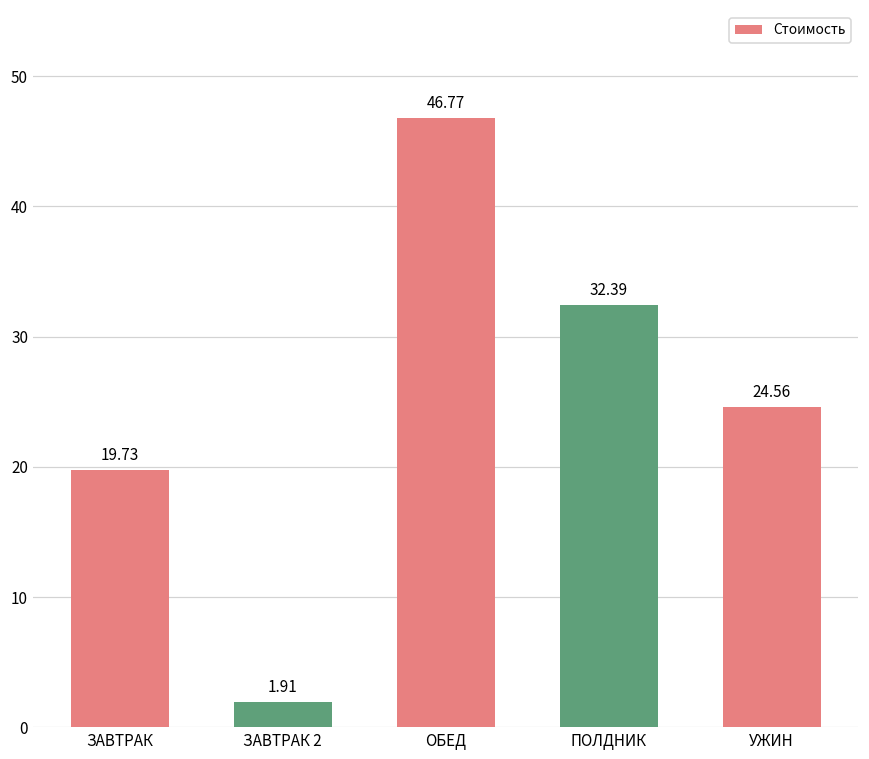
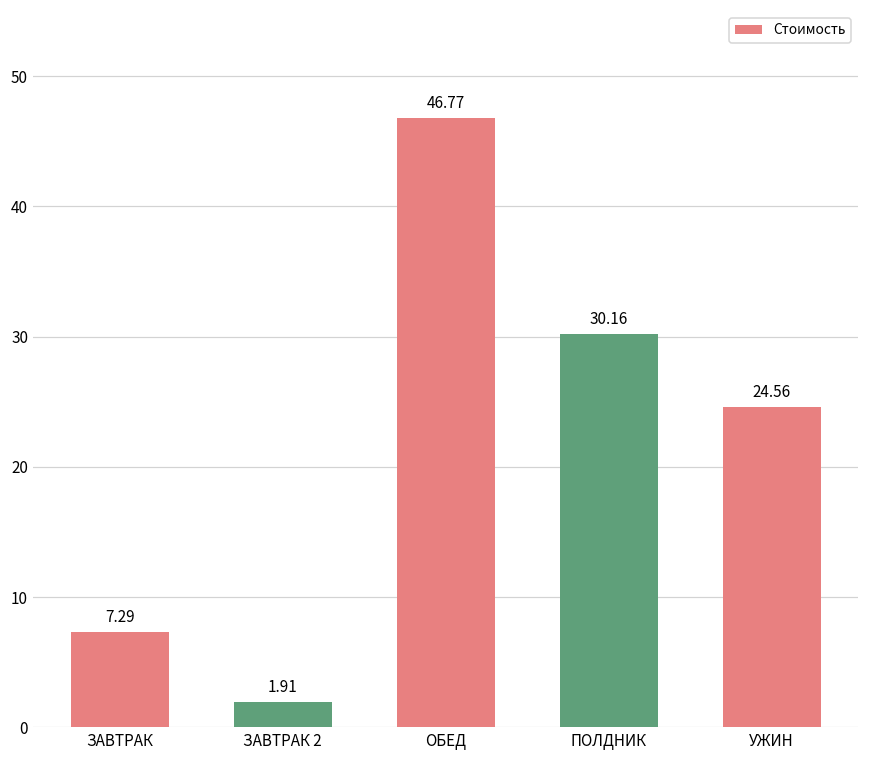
ЗАВТРАК: 19.73 -> 7.29
ПОЛДНИК: 32.39 -> 30.16
